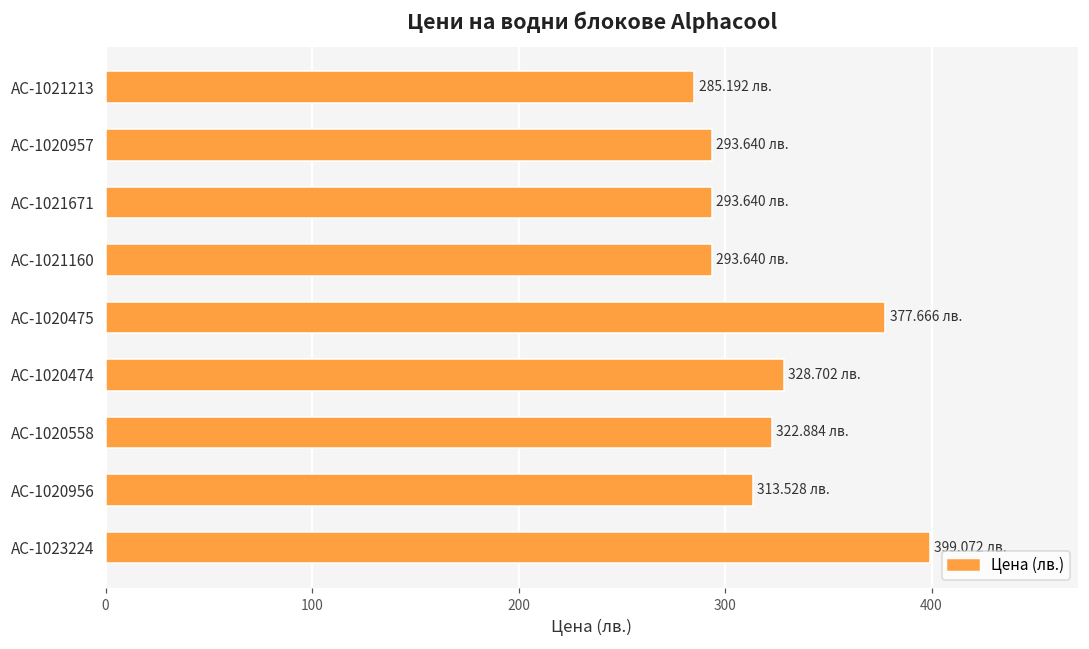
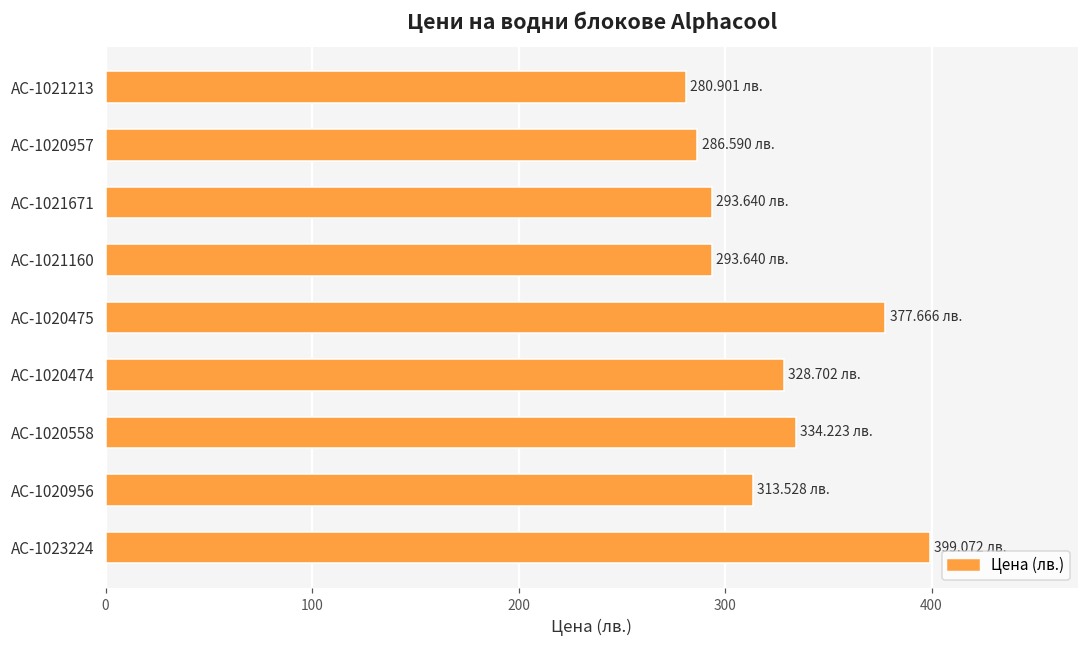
AC-1021213: 285.192 -> 280.901
AC-1020957: 293.640 -> 286.590
AC-1020558: 322.884 -> 334.223
